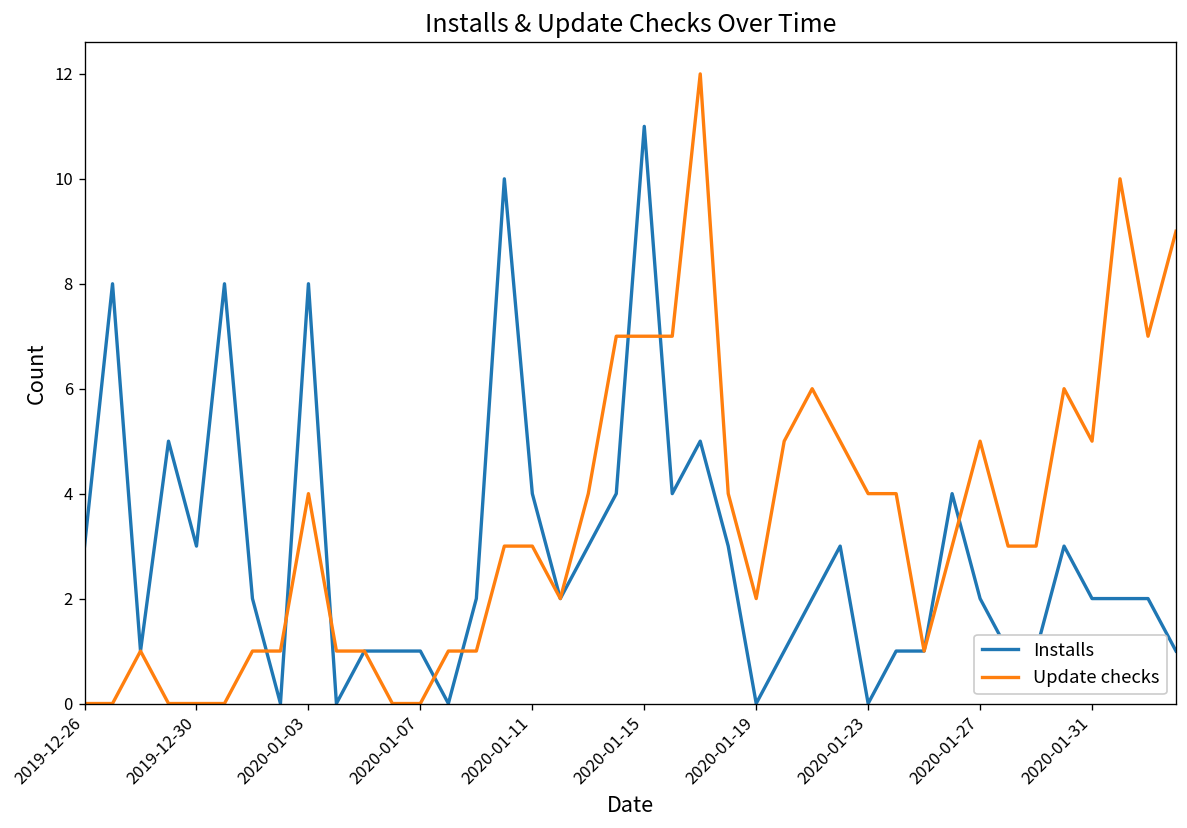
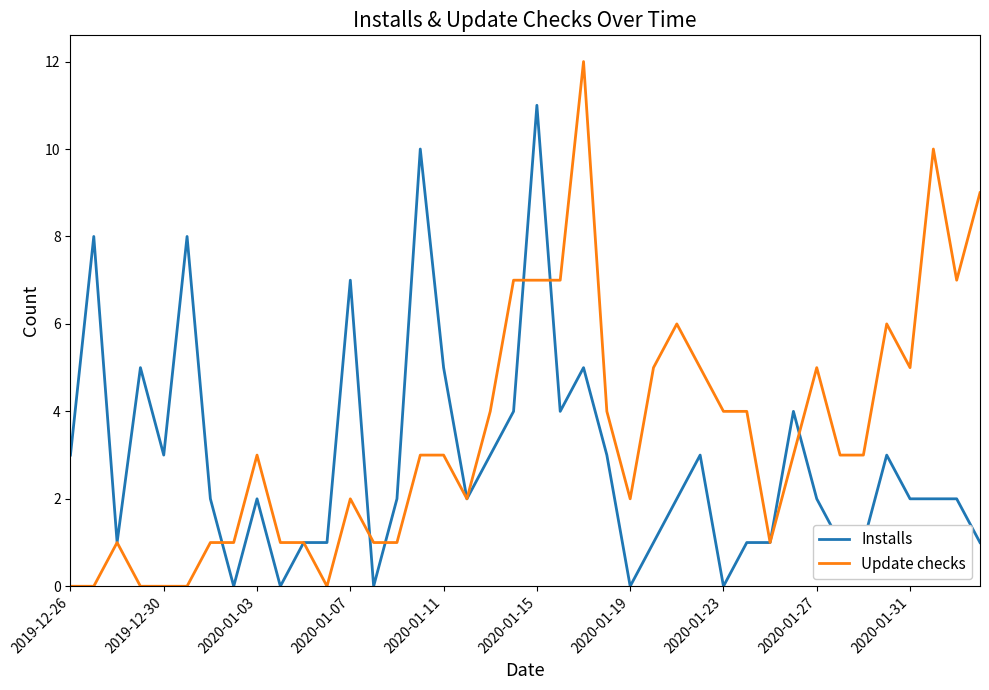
Installs, 2020-01-03: 8 -> 2
Update checks, 2020-01-03: 4 -> 3
Installs, 2020-01-07: 1 -> 7
Update checks, 2020-01-07: 0 -> 2
Installs, 2020-01-11: 4 -> 5
